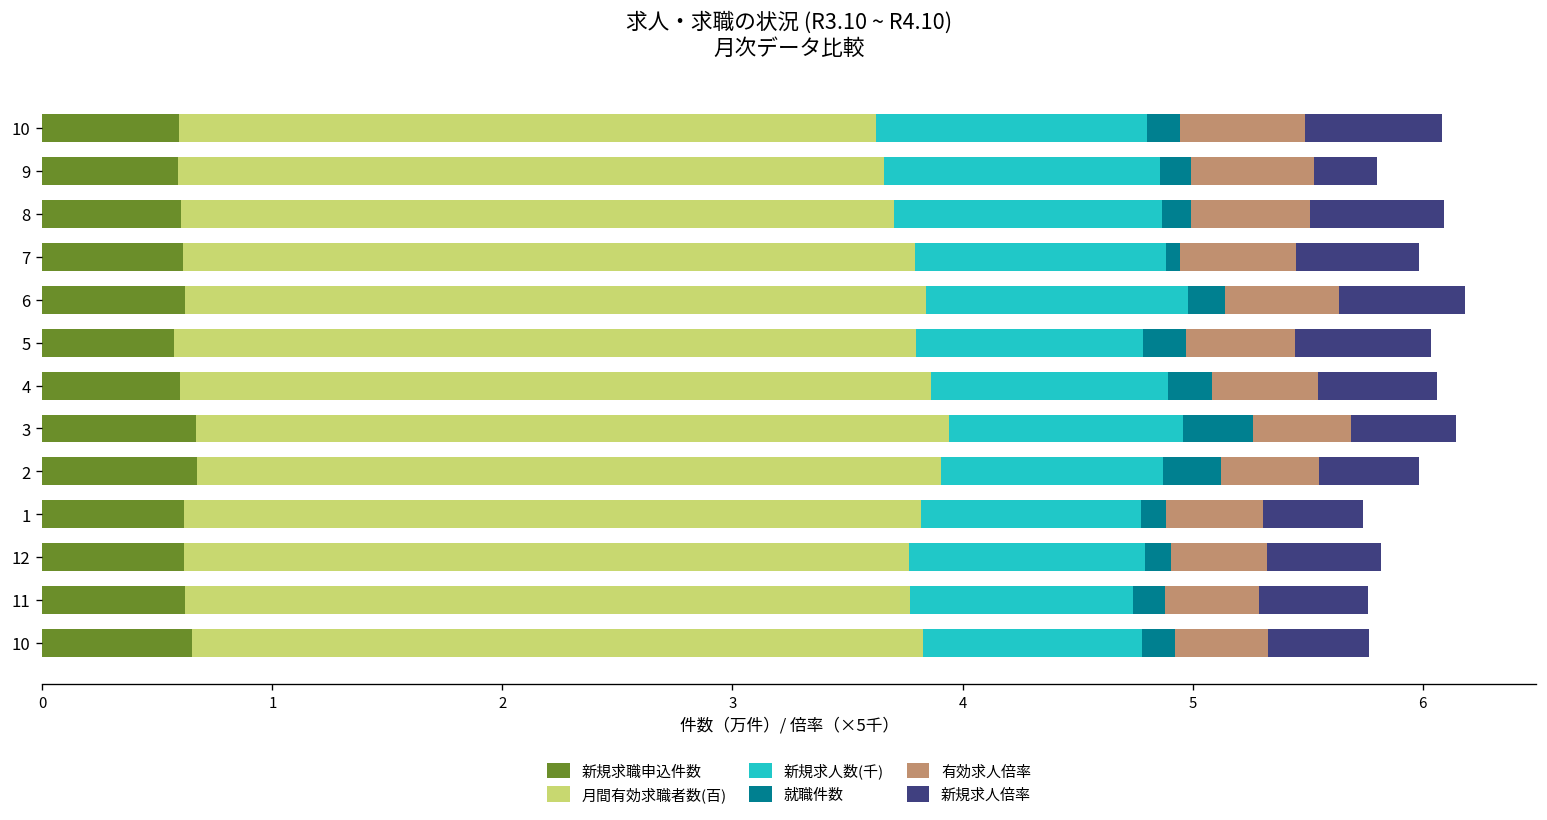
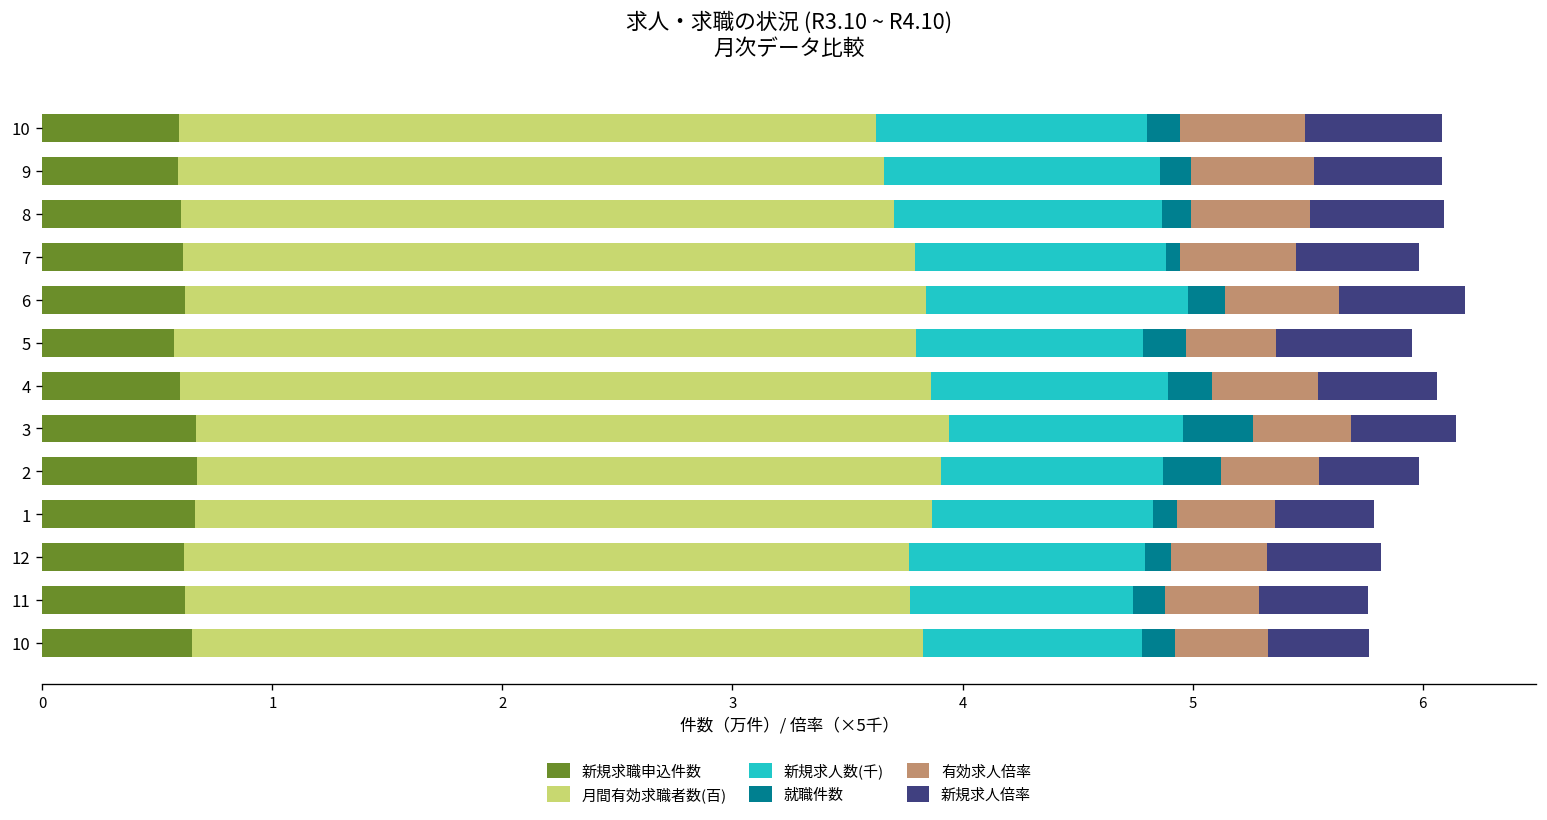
新規求人倍率, 9: 0.27 -> 0.56
有効求人倍率, 5: 0.47 -> 0.39
新規求職申込件数, 1: 0.62 -> 0.66
